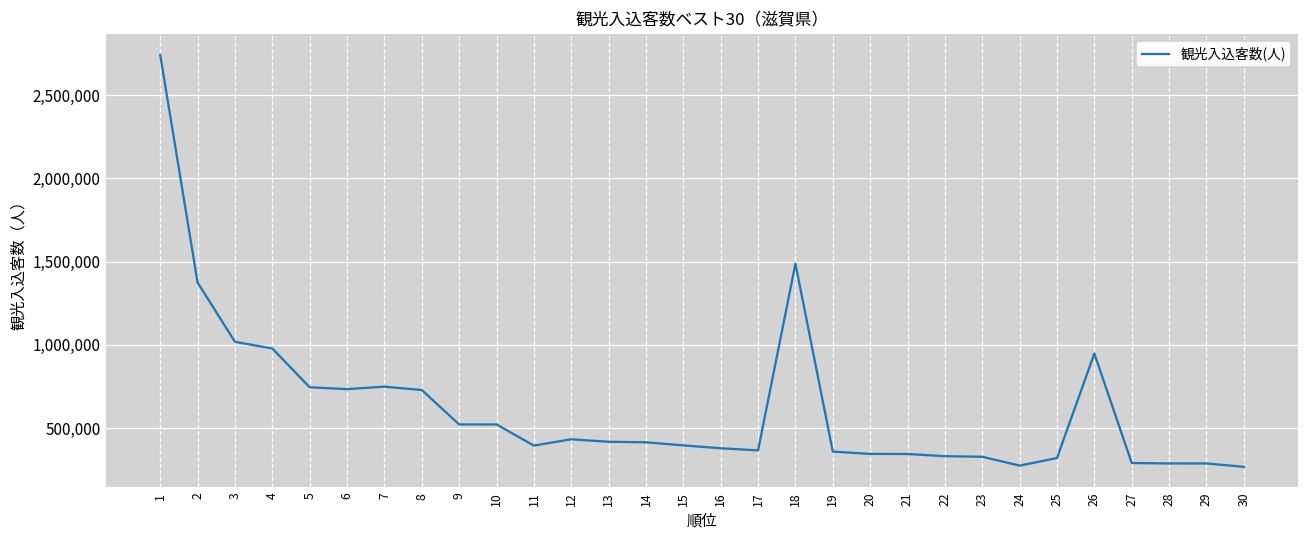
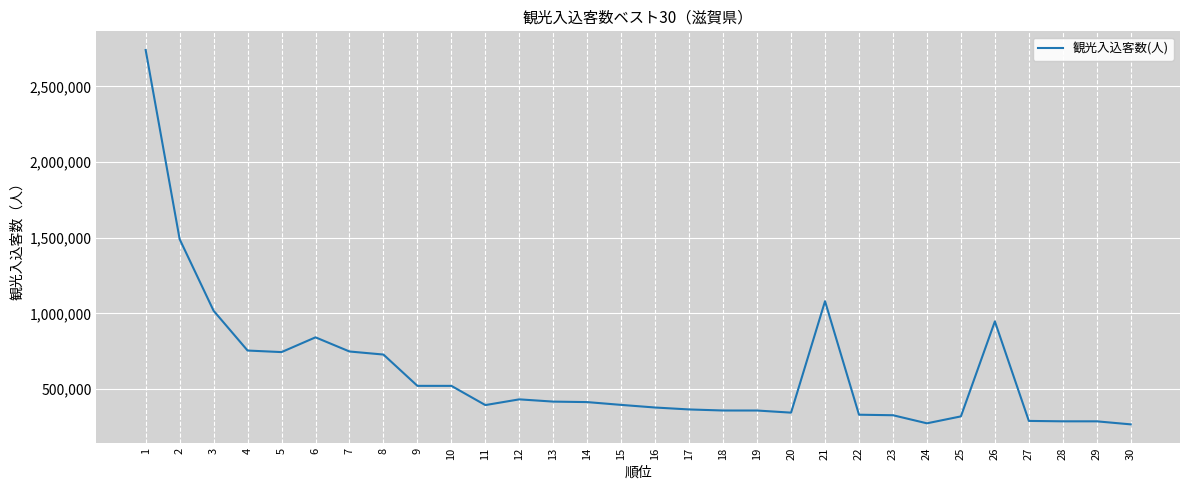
2: 1,370,000 -> 1,490,000
4: 980,000 -> 760,000
6: 730,000 -> 840,000
18: 1,490,000 -> 360,000
21: 340,000 -> 1,080,000
